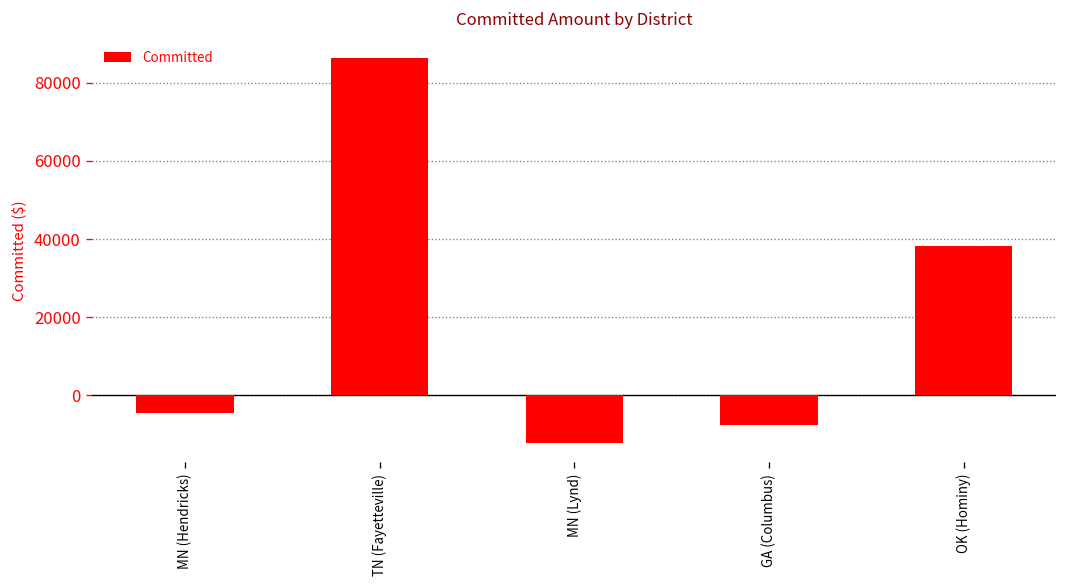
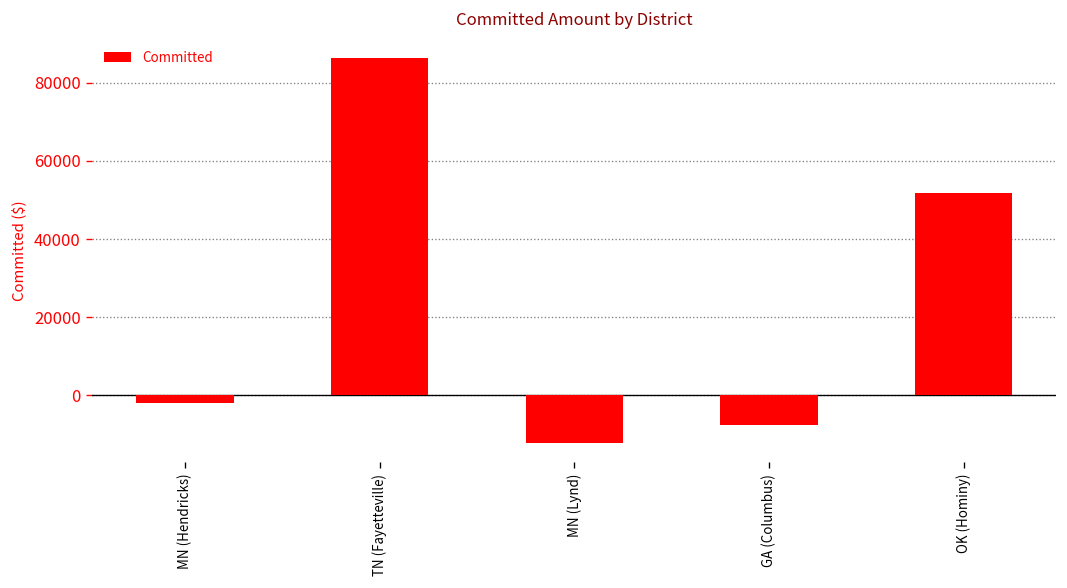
MN (Hendricks): -4000 -> -2000
OK (Hominy): 38000 -> 52000
